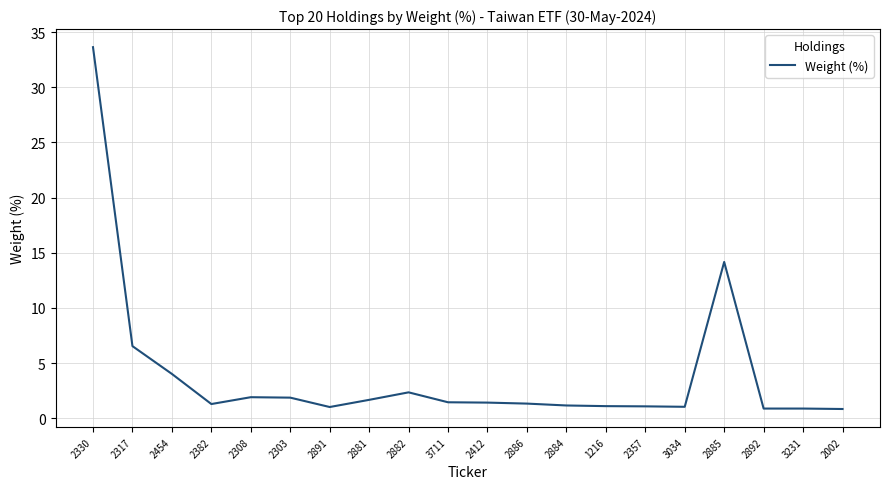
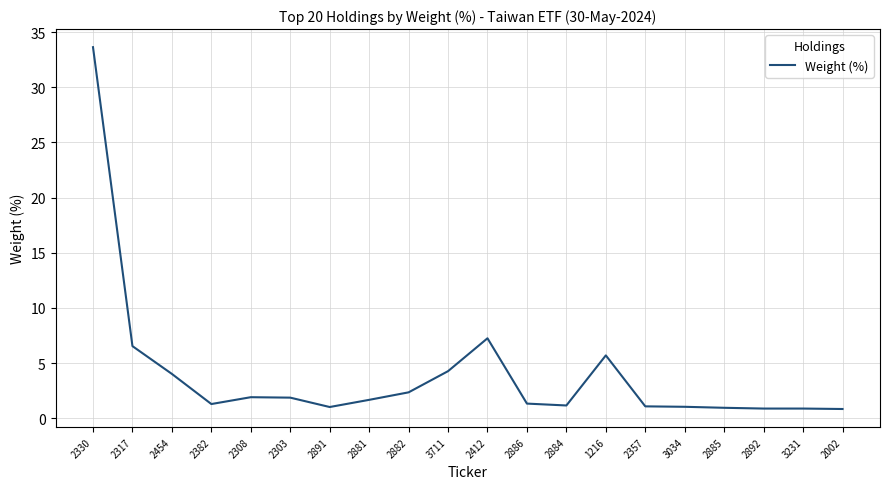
3711: 1.5 -> 4.3
2412: 1.4 -> 7.3
1216: 1.1 -> 5.7
2885: 14.2 -> 1.0
